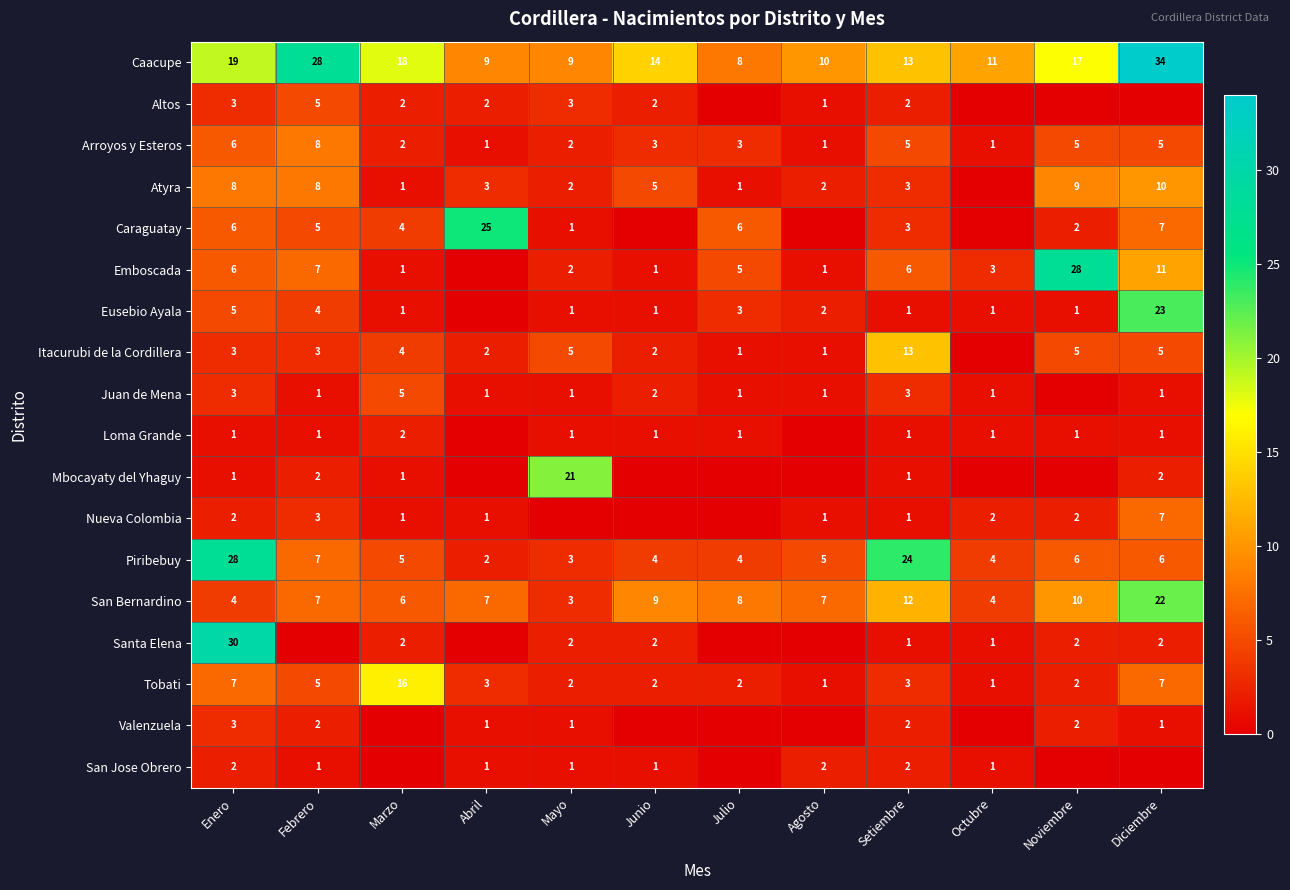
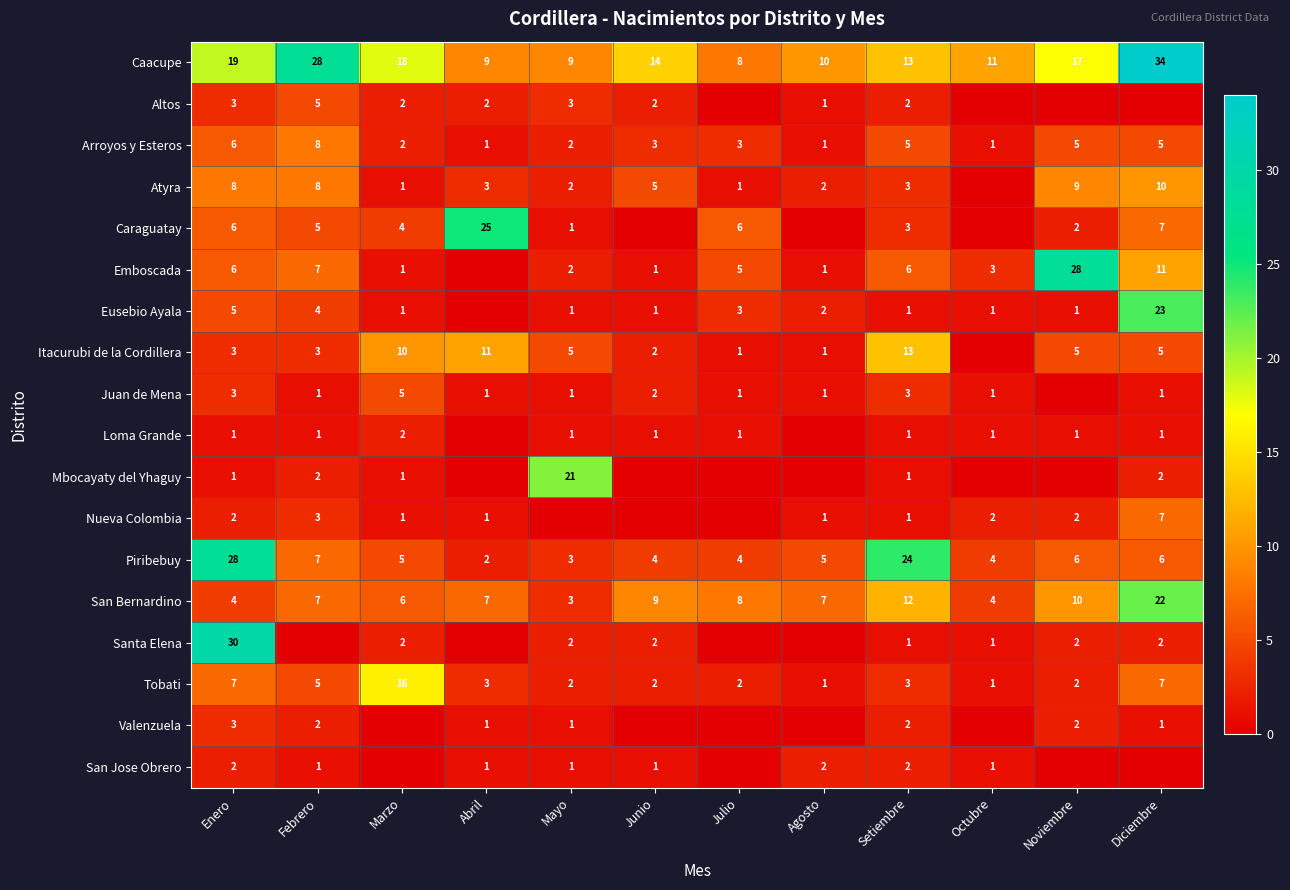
Itacurubi de la Cordillera, Marzo: 4 -> 10
Itacurubi de la Cordillera, Abril: 2 -> 11
